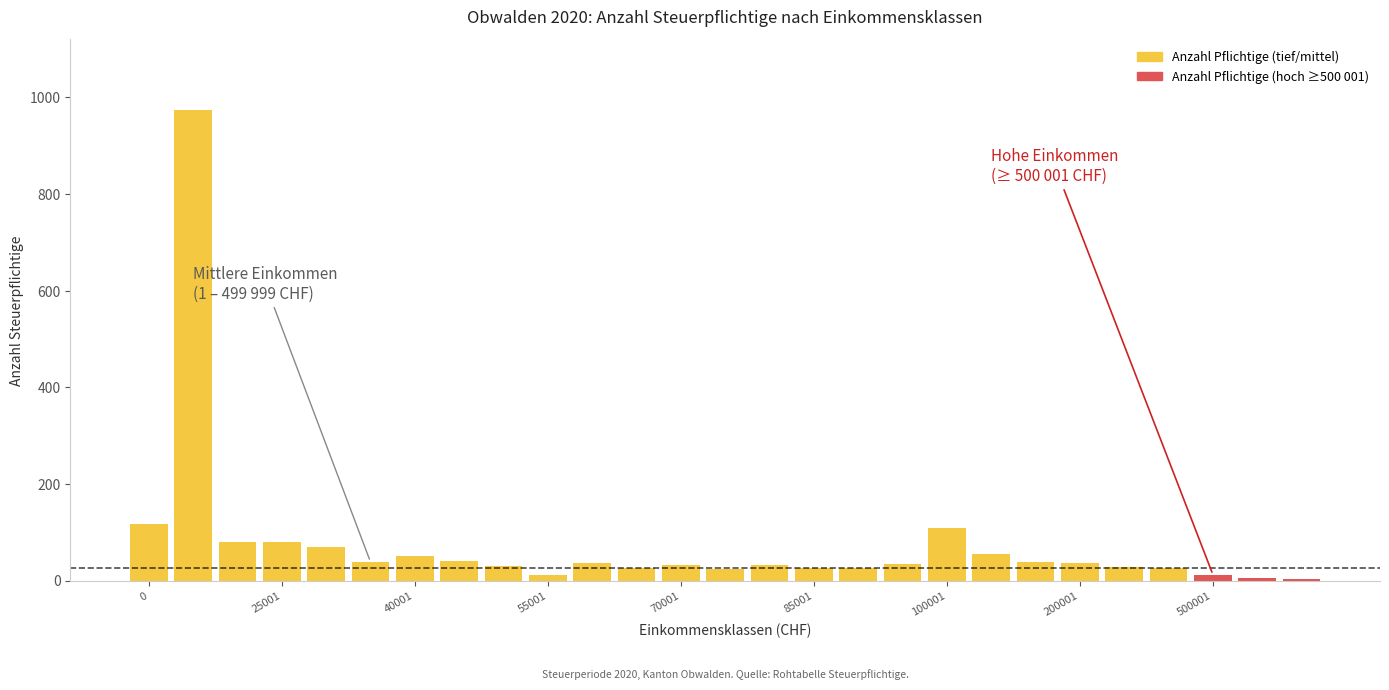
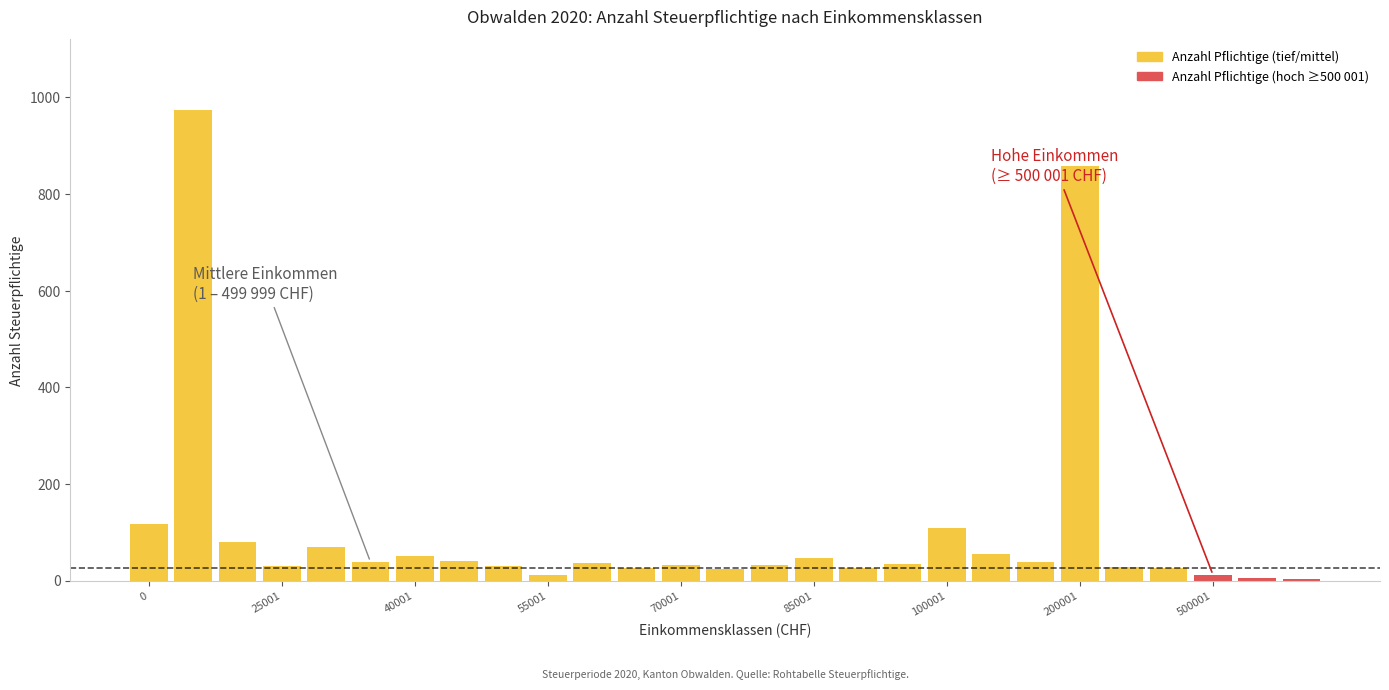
25001: 80 -> 30
85001: 30 -> 50
200001: 40 -> 860
